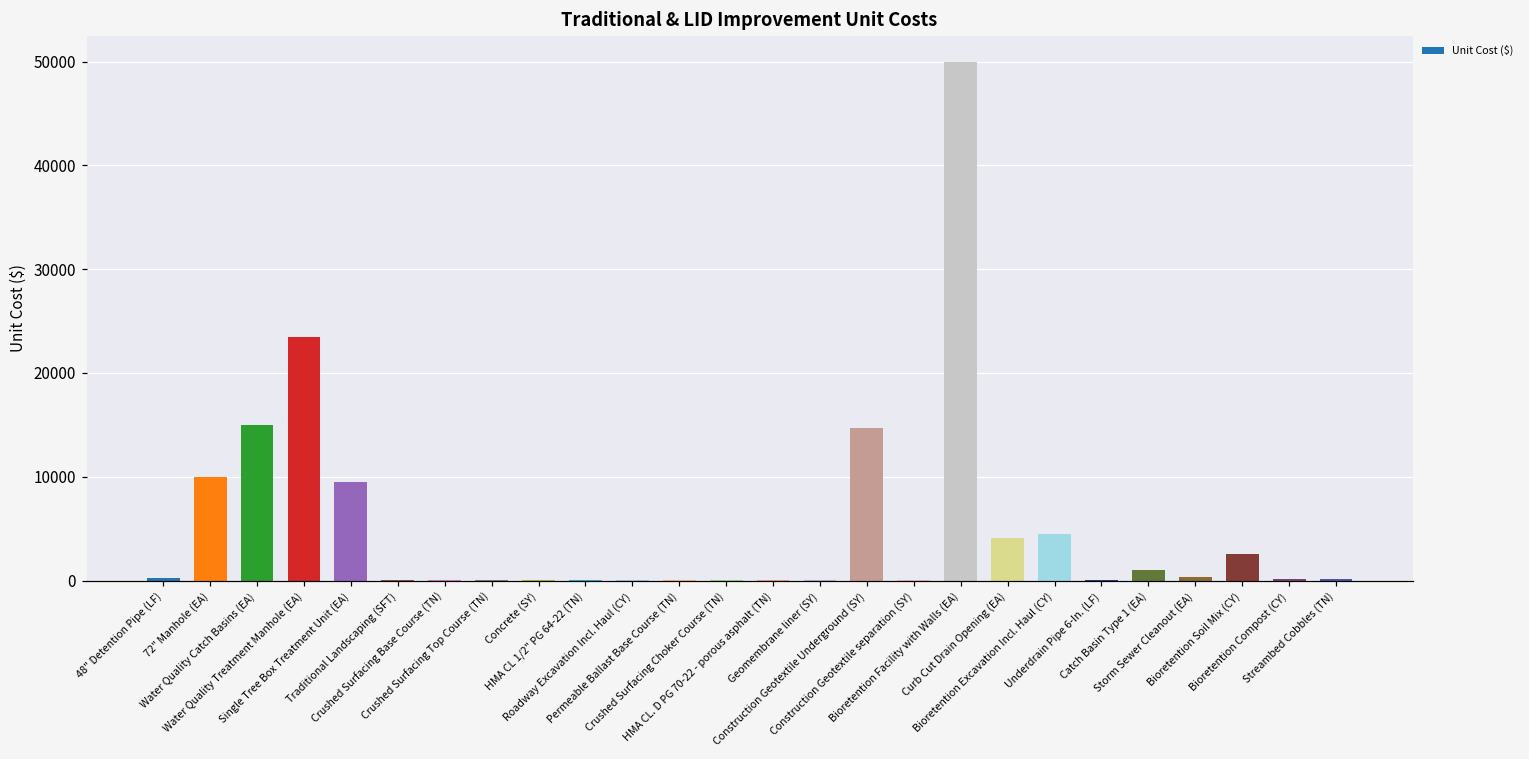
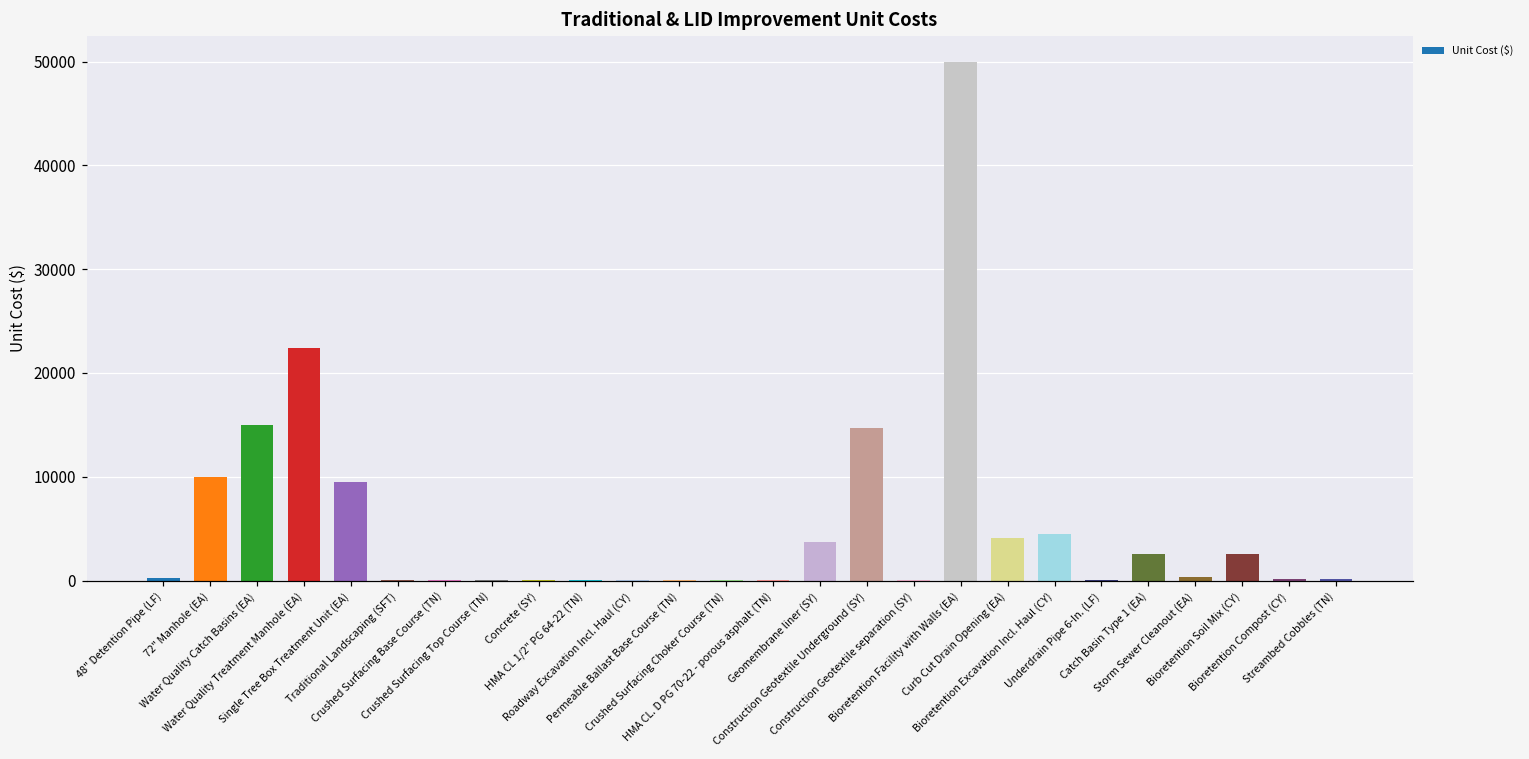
Water Quality Treatment Manhole (EA): 24000 -> 22000
Geomembrane liner (SY): 0 -> 4000
Catch Basin Type 1 (EA): 1000 -> 3000
